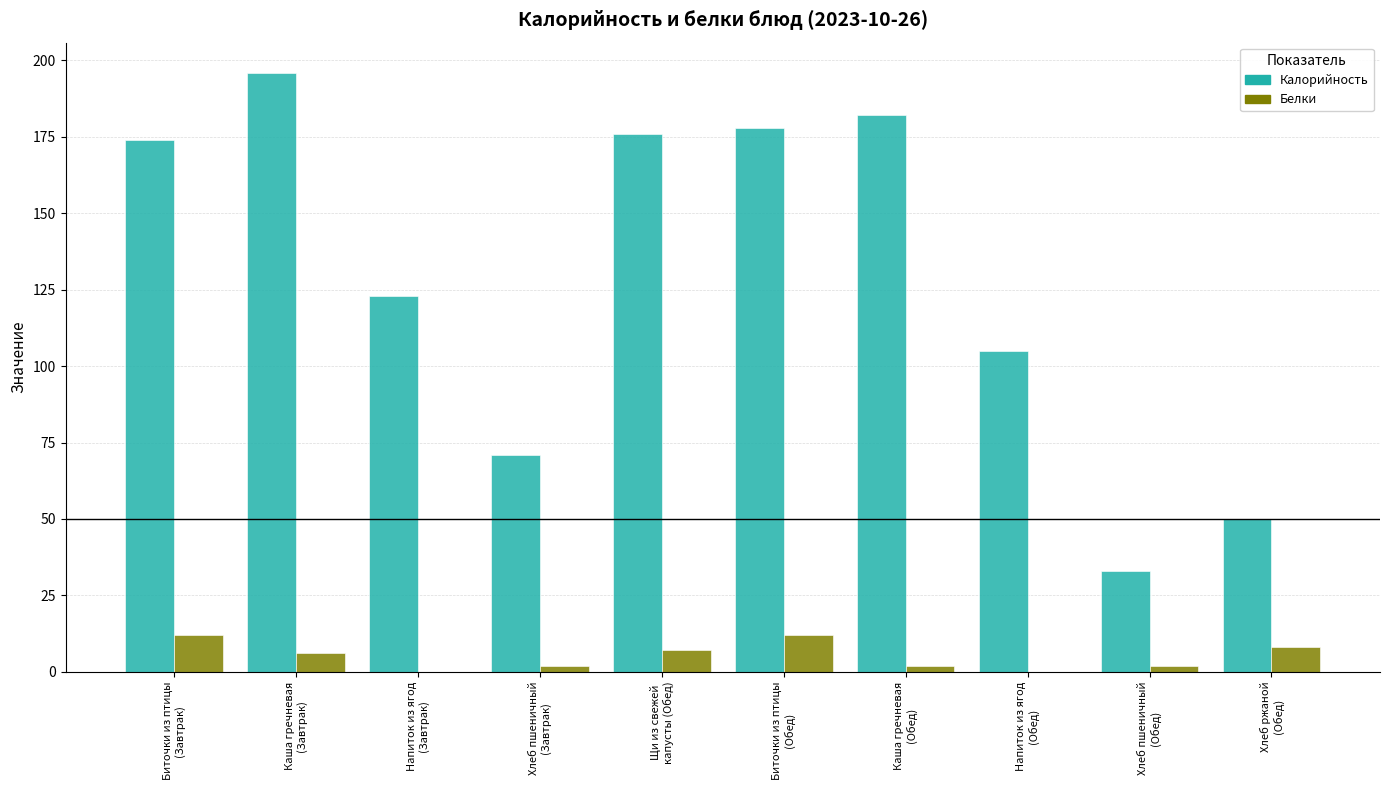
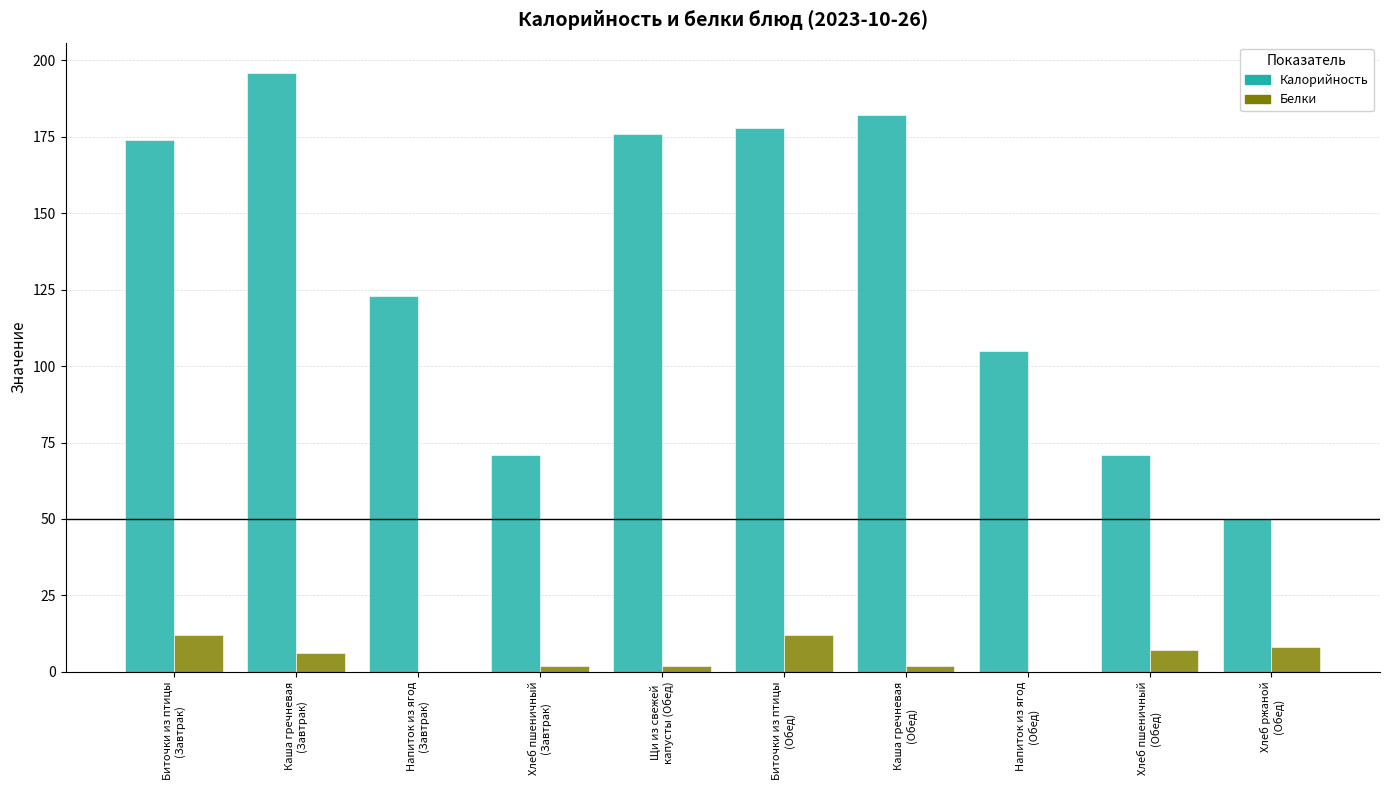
Белки, Щи из свежей капусты (Обед): 7 -> 2
Калорийность, Хлеб пшеничный (Обед): 33 -> 71
Белки, Хлеб пшеничный (Обед): 2 -> 7
